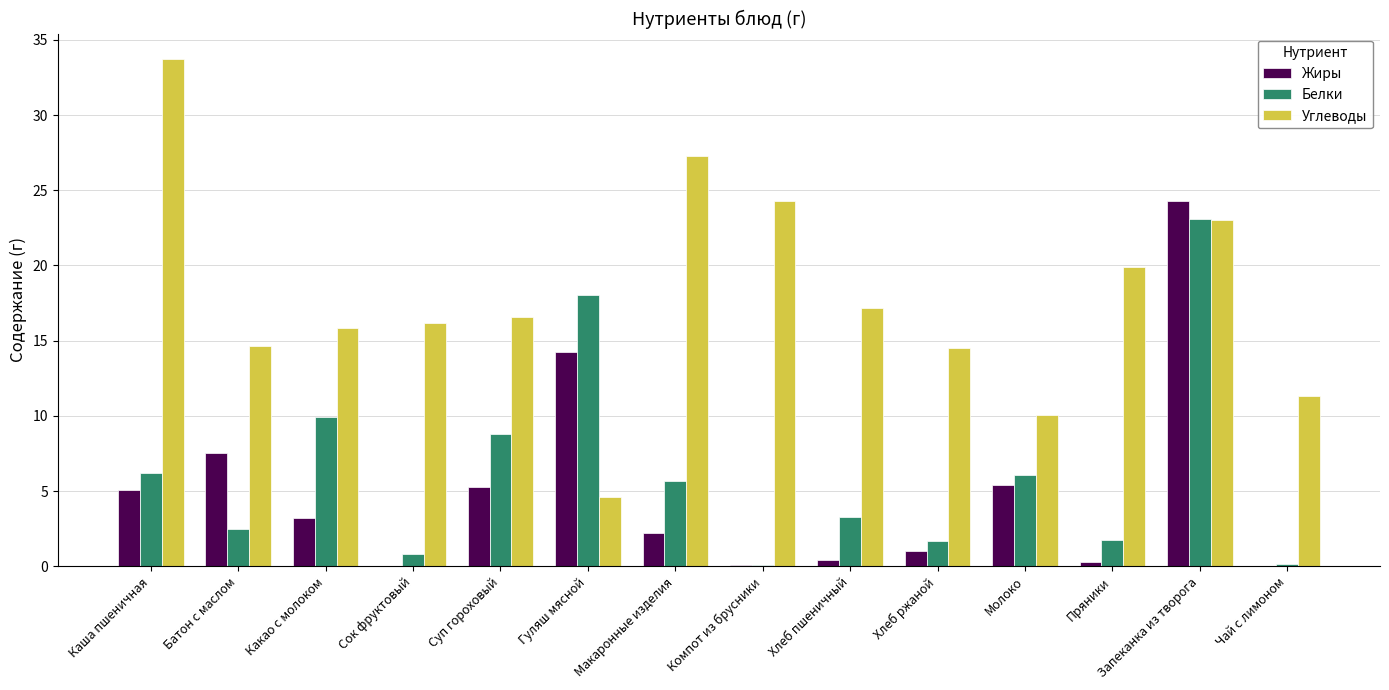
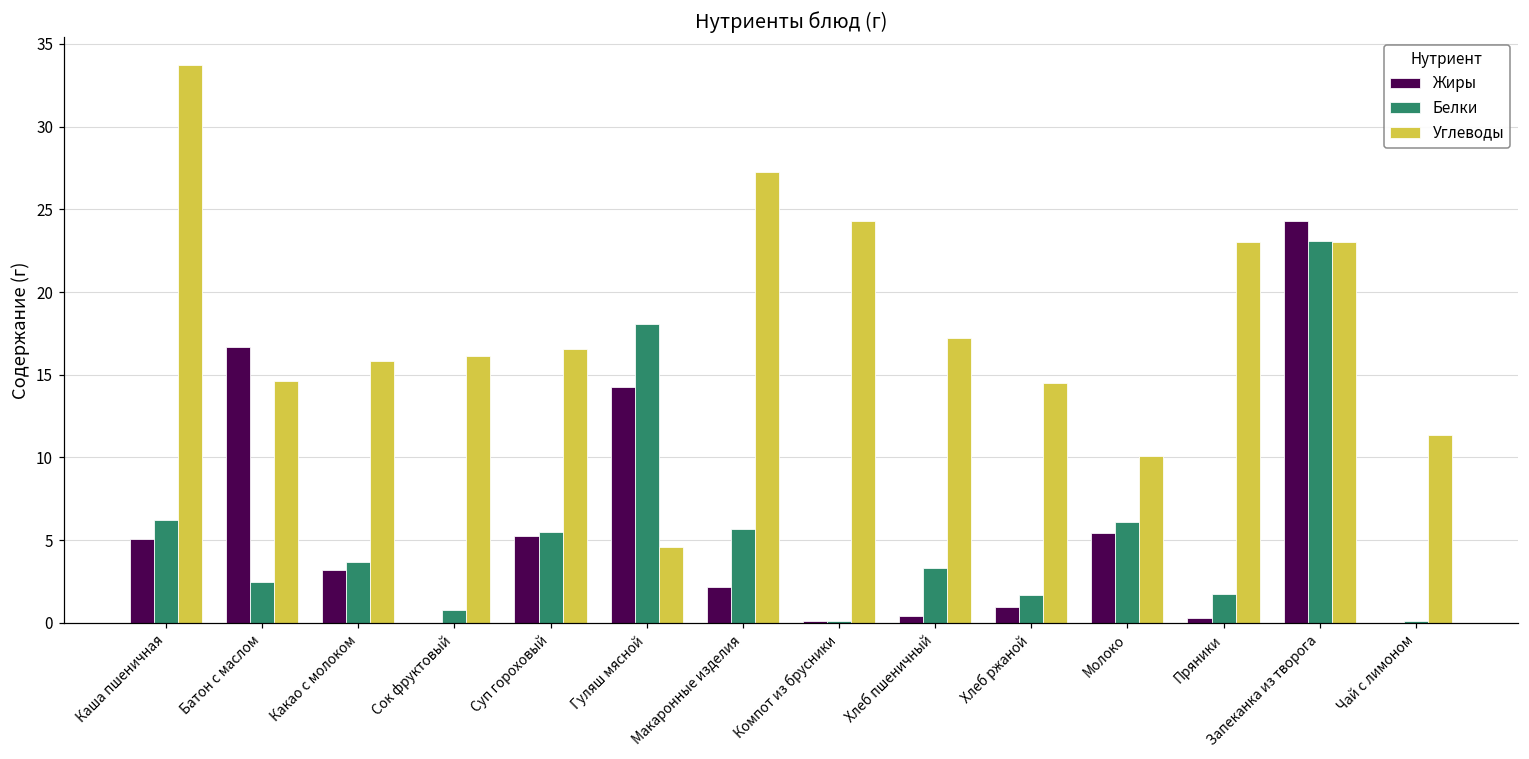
Жиры, Батон с маслом: 7.6 -> 16.7
Белки, Какао с молоком: 9.9 -> 3.7
Белки, Суп гороховый: 8.8 -> 5.5
Углеводы, Пряники: 19.9 -> 23.0
